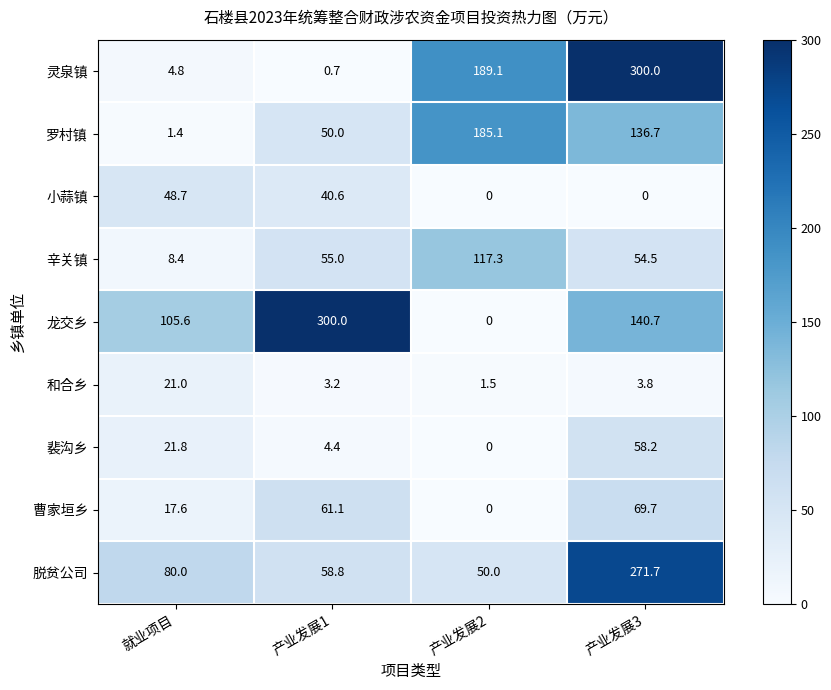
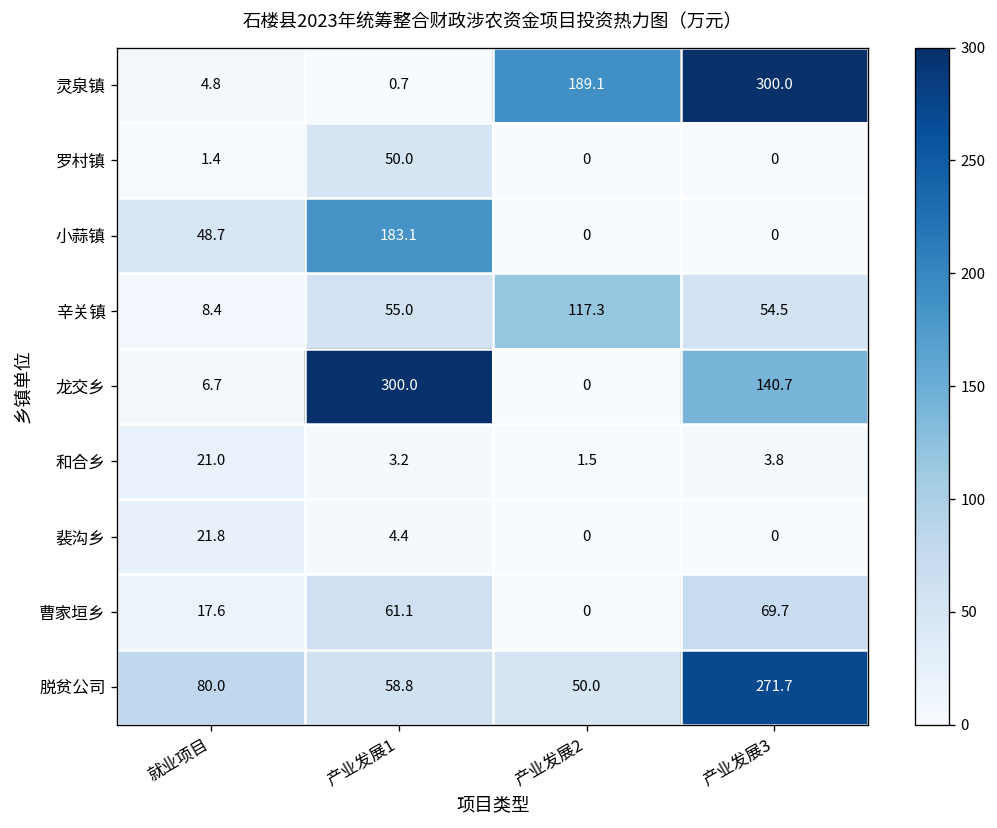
罗村镇, 产业发展2: 185.1 -> 0
罗村镇, 产业发展3: 136.7 -> 0
小蒜镇, 产业发展1: 40.6 -> 183.1
龙交乡, 就业项目: 105.6 -> 6.7
裴沟乡, 产业发展3: 58.2 -> 0
